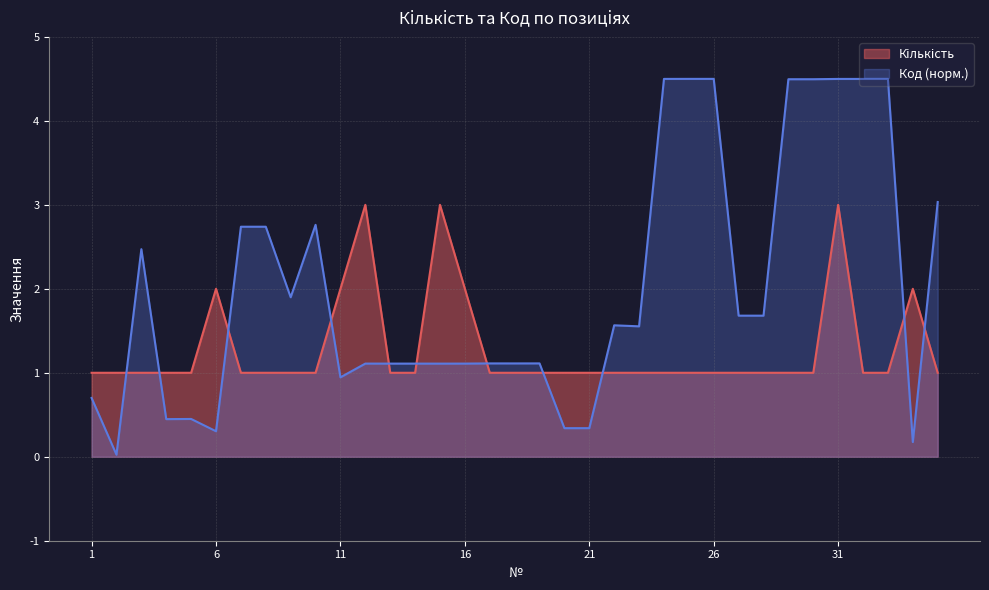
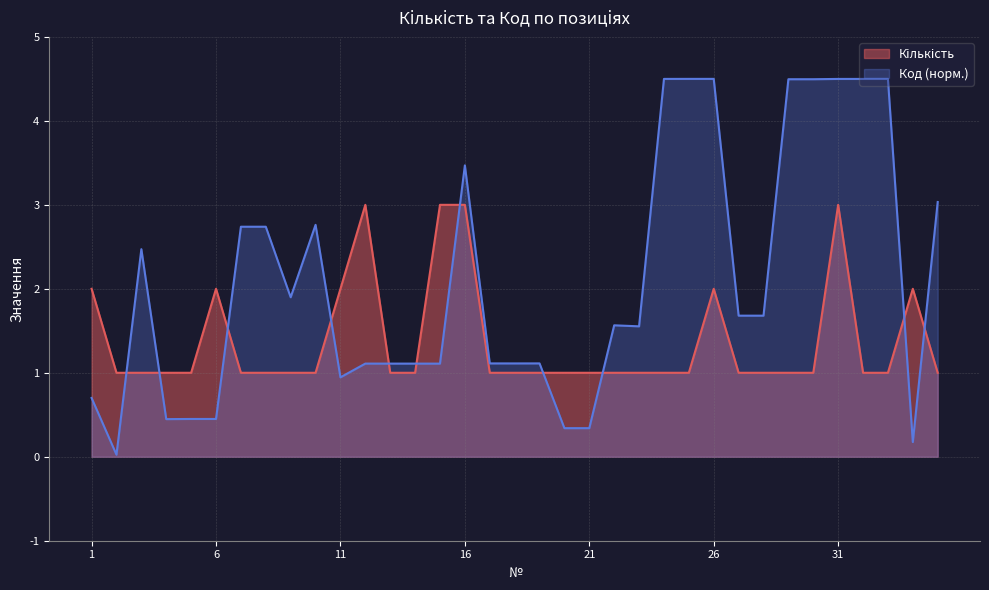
Кількість, 1: 1 -> 2
Код (норм.), 6: 0.3 -> 0.4
Кількість, 16: 2 -> 3
Код (норм.), 16: 1.1 -> 3.5
Кількість, 26: 1 -> 2
